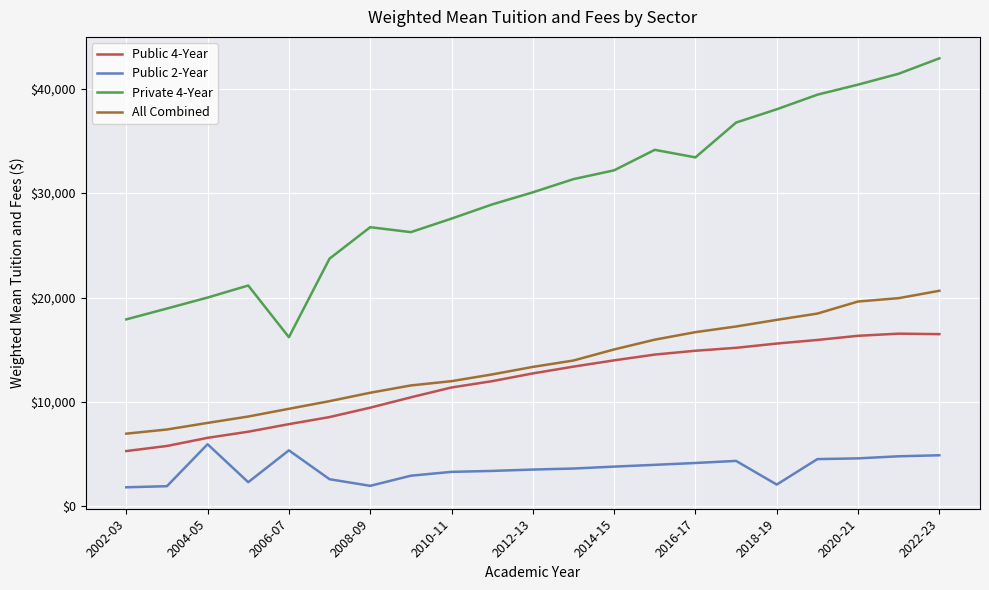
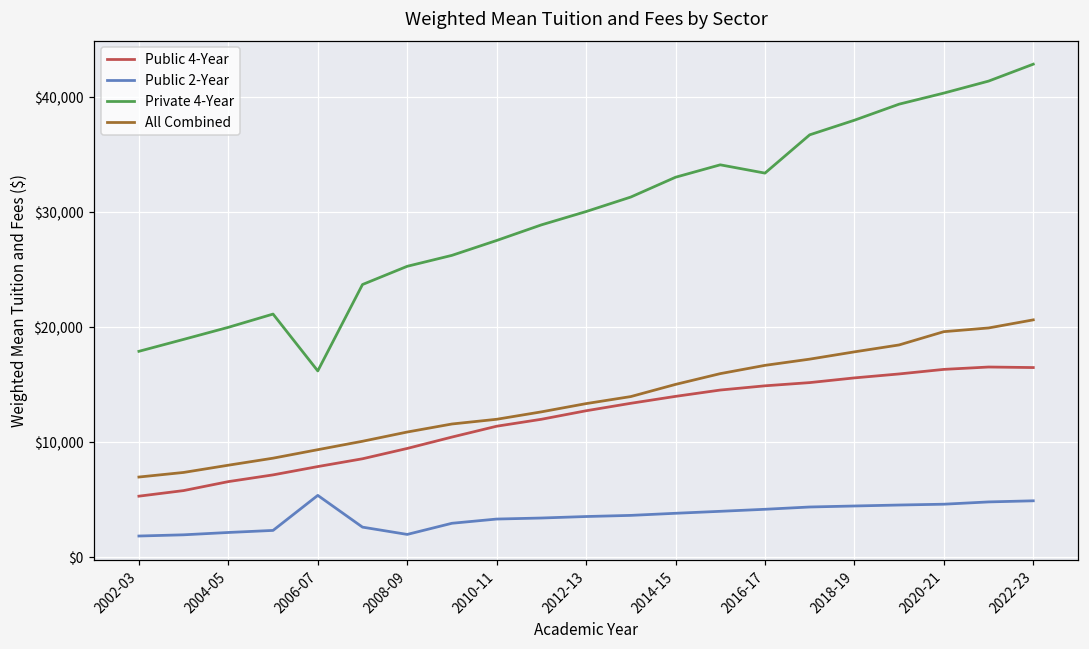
Public 2-Year, 2004-05: $6,000 -> $2,100
Private 4-Year, 2008-09: $26,700 -> $25,300
Private 4-Year, 2014-15: $32,200 -> $33,100
Public 2-Year, 2018-19: $2,100 -> $4,400
